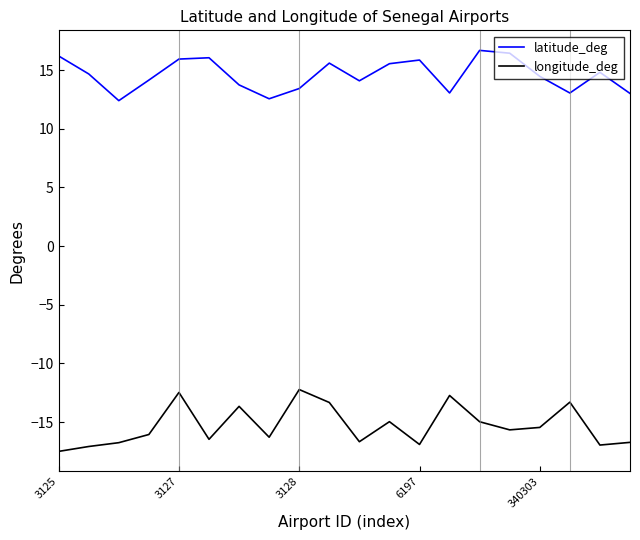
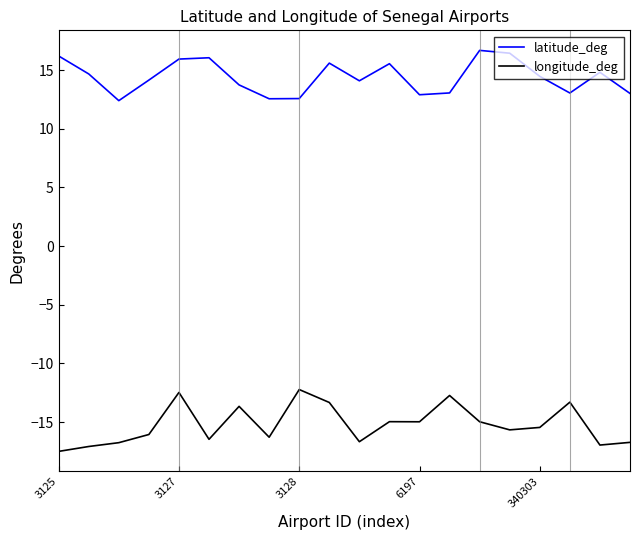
latitude_deg, 3128: 13.4 -> 12.6
latitude_deg, 6197: 15.9 -> 12.9
longitude_deg, 6197: -16.9 -> -15.0
